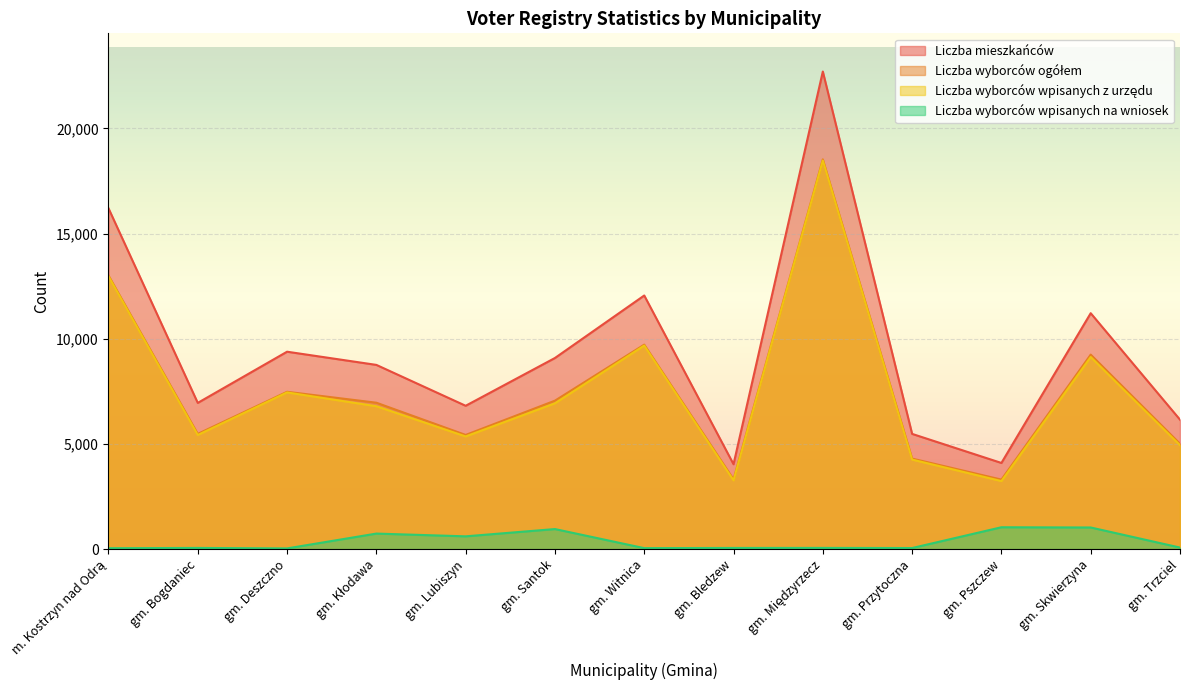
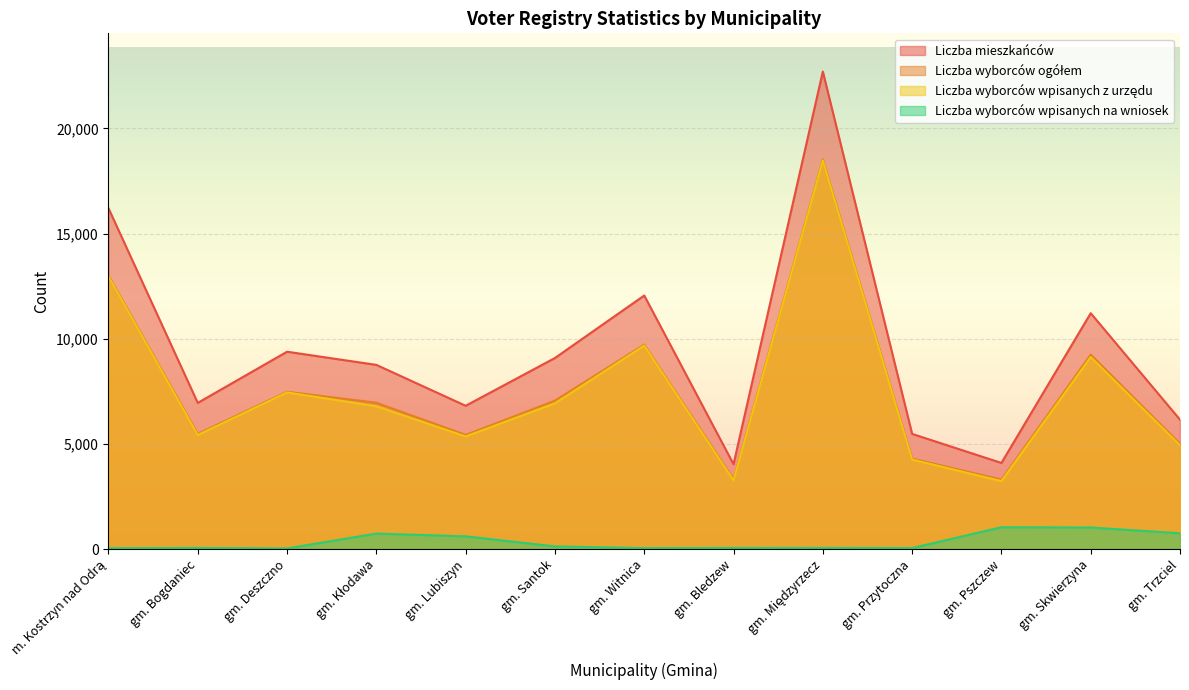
Liczba wyborców wpisanych na wniosek, gm. Santok: 1,000 -> 100
Liczba wyborców wpisanych na wniosek, gm. Trzciel: 100 -> 700
